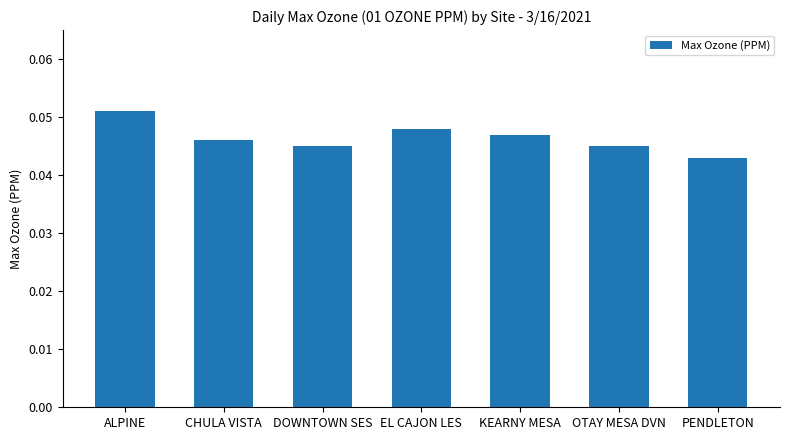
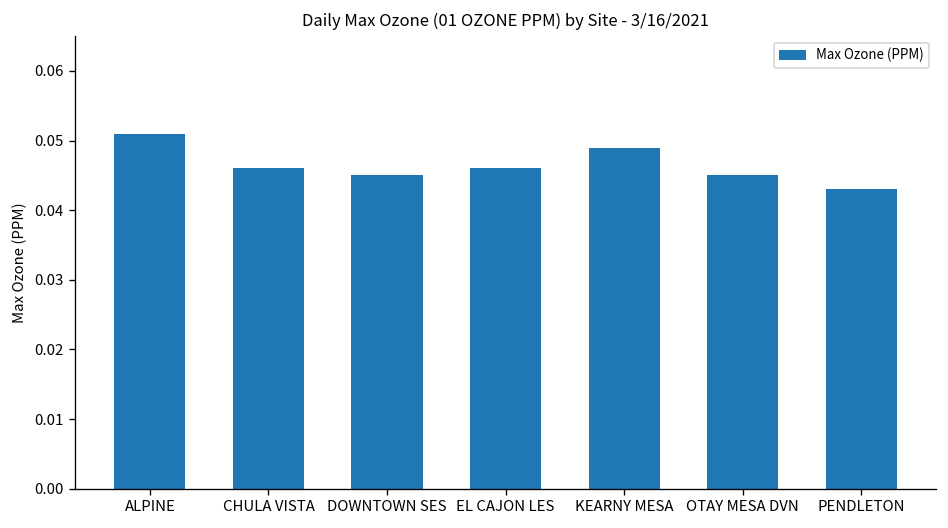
EL CAJON LES: 0.048 -> 0.046
KEARNY MESA: 0.047 -> 0.049
